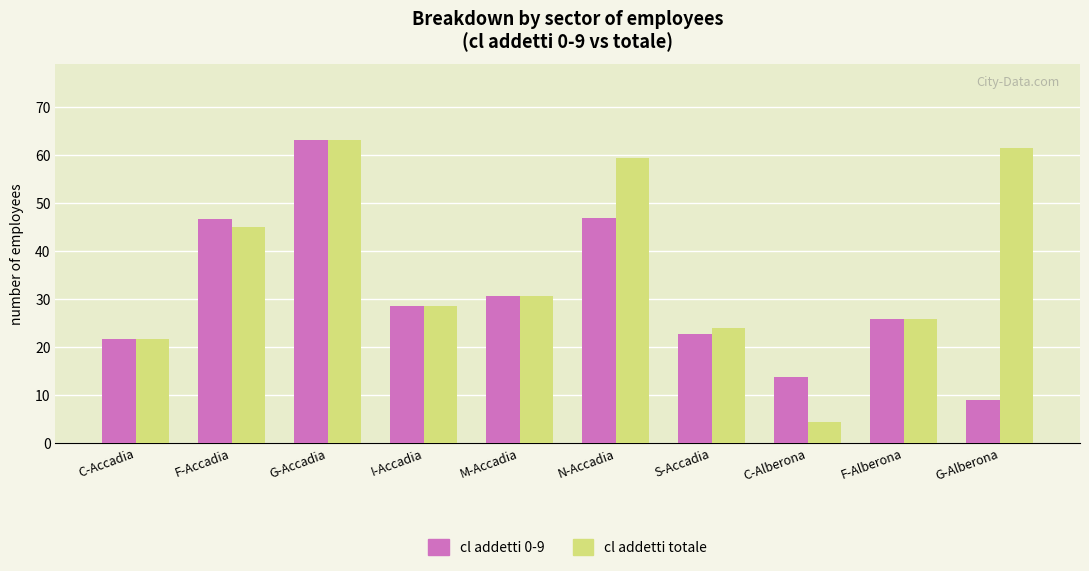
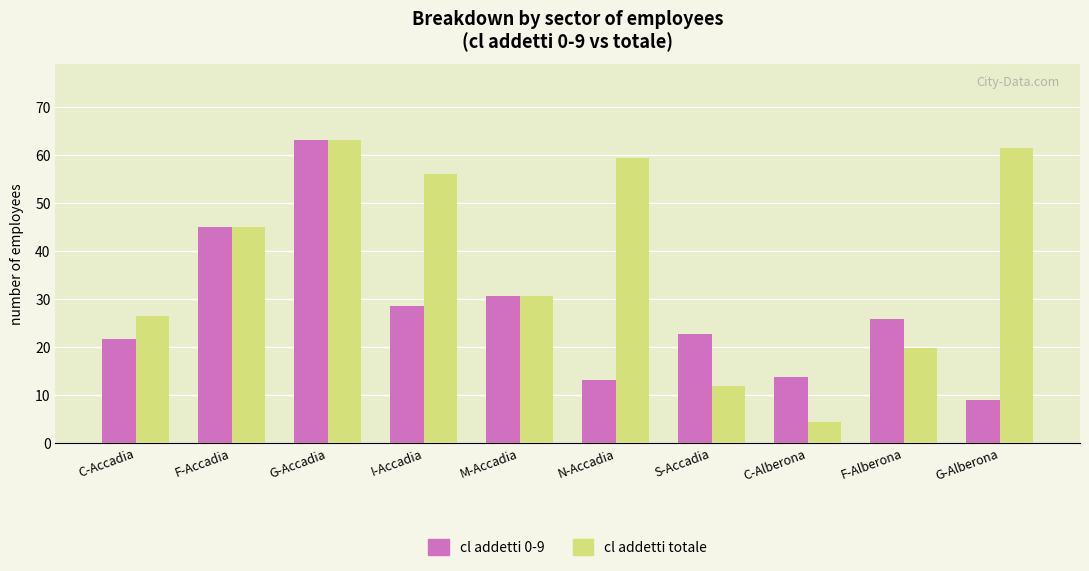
cl addetti totale, C-Accadia: 22 -> 26
cl addetti 0-9, F-Accadia: 47 -> 45
cl addetti totale, I-Accadia: 28 -> 56
cl addetti 0-9, N-Accadia: 47 -> 13
cl addetti totale, S-Accadia: 24 -> 12
cl addetti totale, F-Alberona: 26 -> 20
